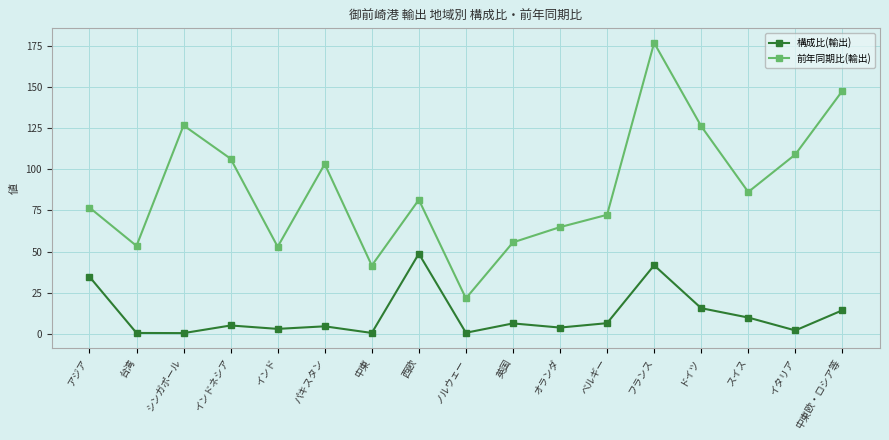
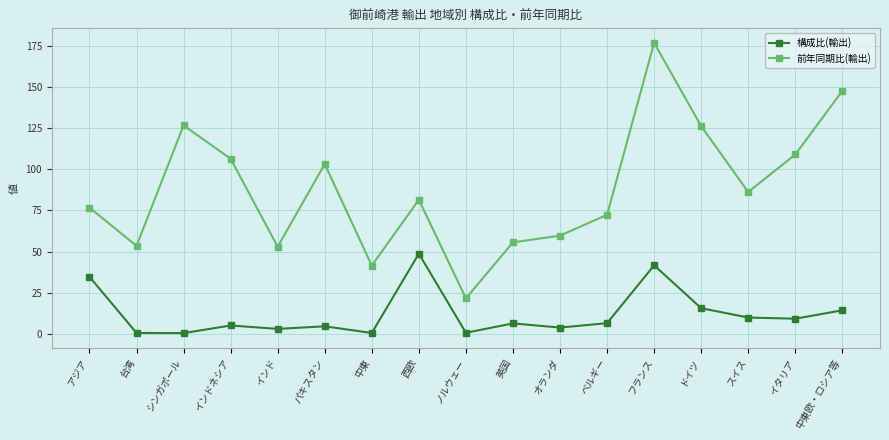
前年同期比(輸出), オランダ: 65 -> 60
構成比(輸出), イタリア: 2 -> 9
